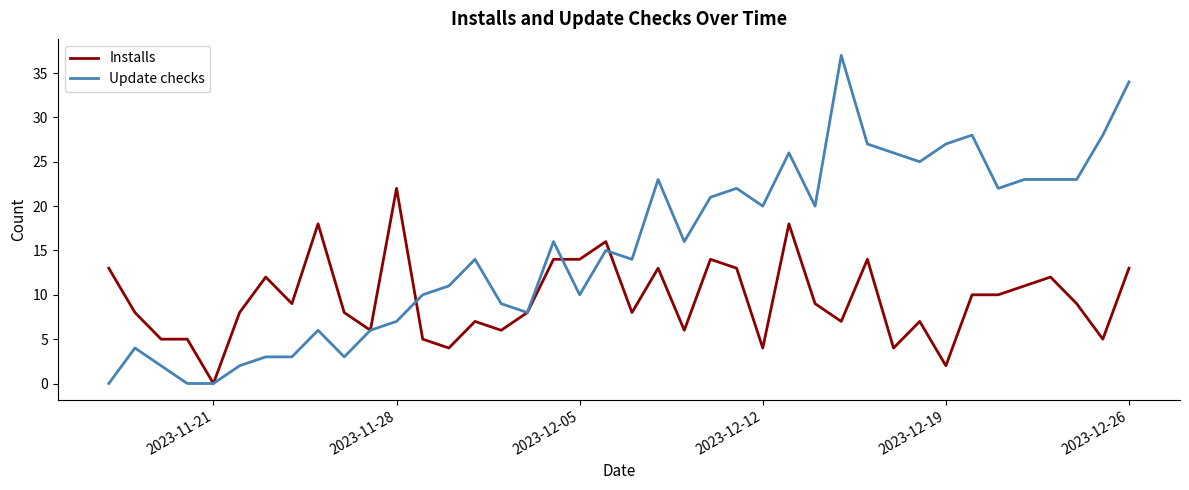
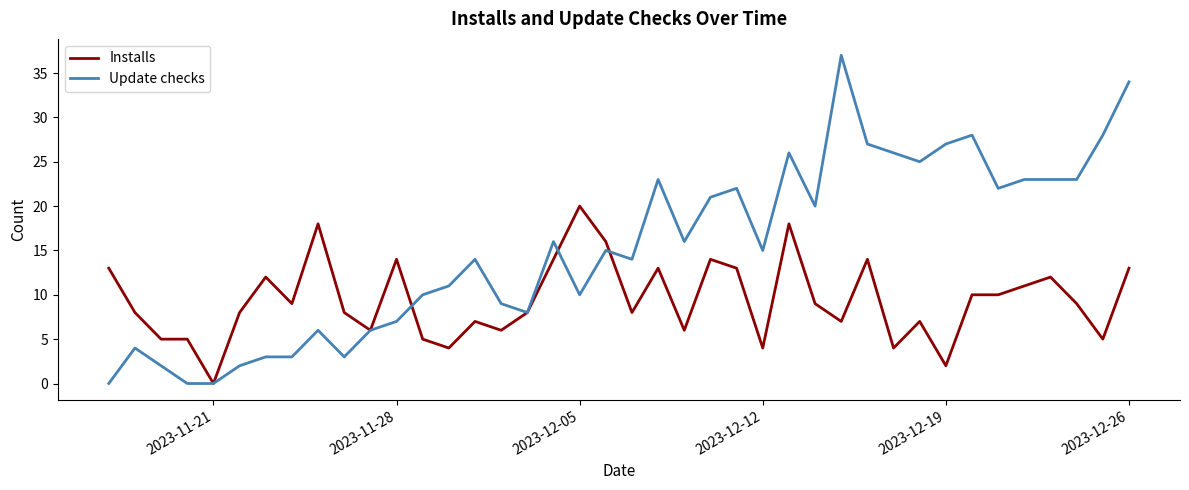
Installs, 2023-11-28: 22 -> 14
Installs, 2023-12-05: 14 -> 20
Update checks, 2023-12-12: 20 -> 15
